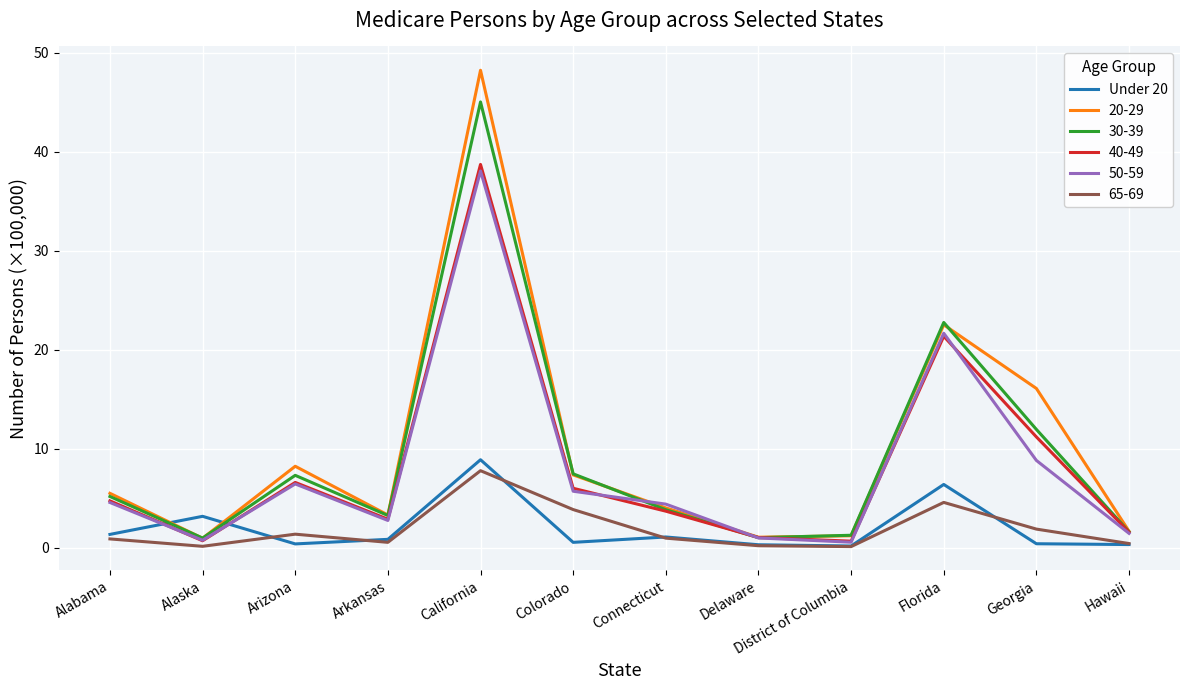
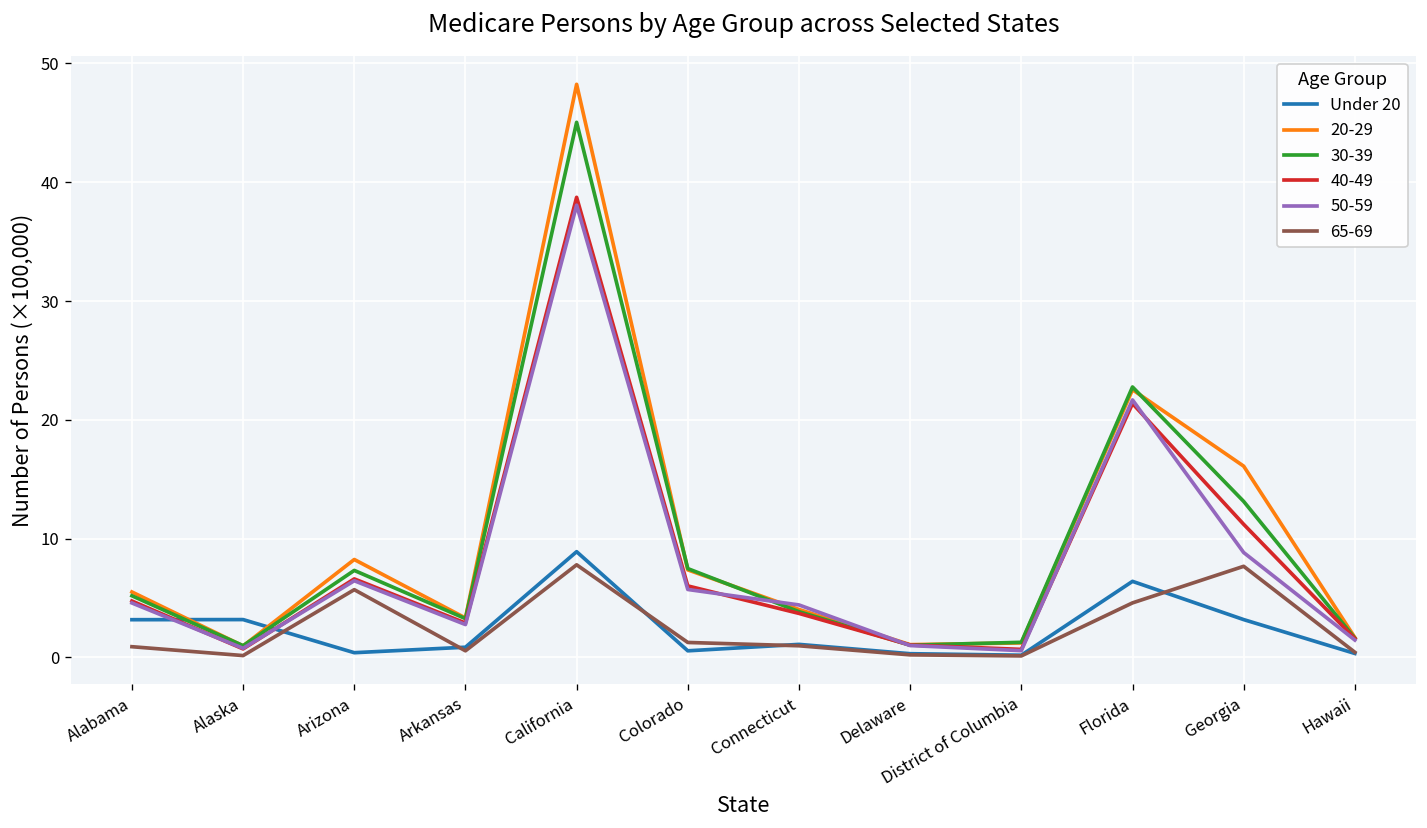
Under 20, Alabama: 1 -> 3
65-69, Arizona: 1 -> 6
65-69, Colorado: 4 -> 1
Under 20, Georgia: 0 -> 3
30-39, Georgia: 12 -> 13
65-69, Georgia: 2 -> 8
